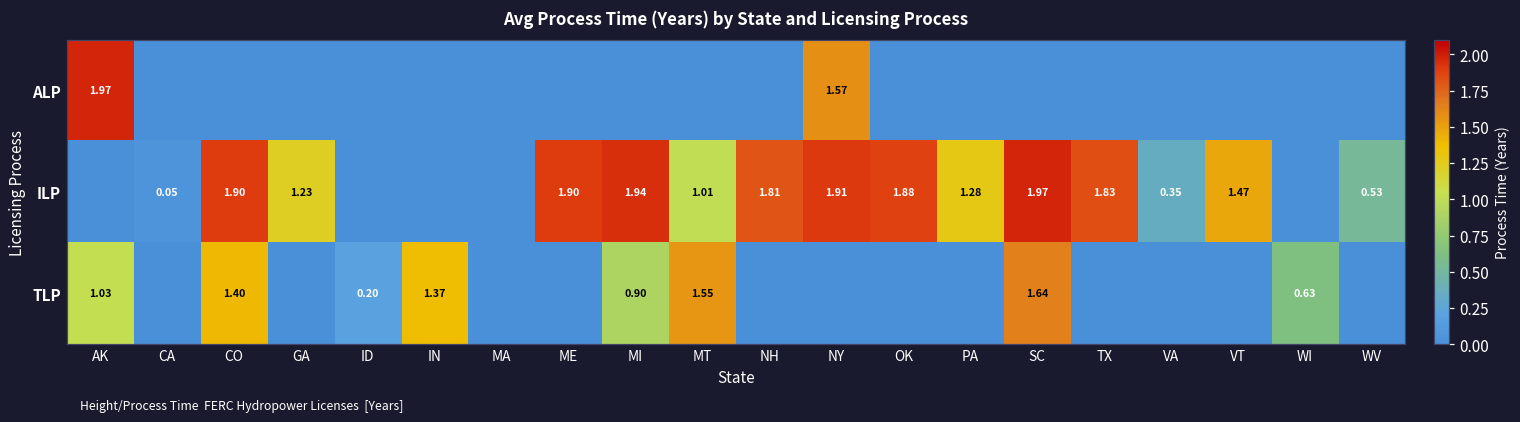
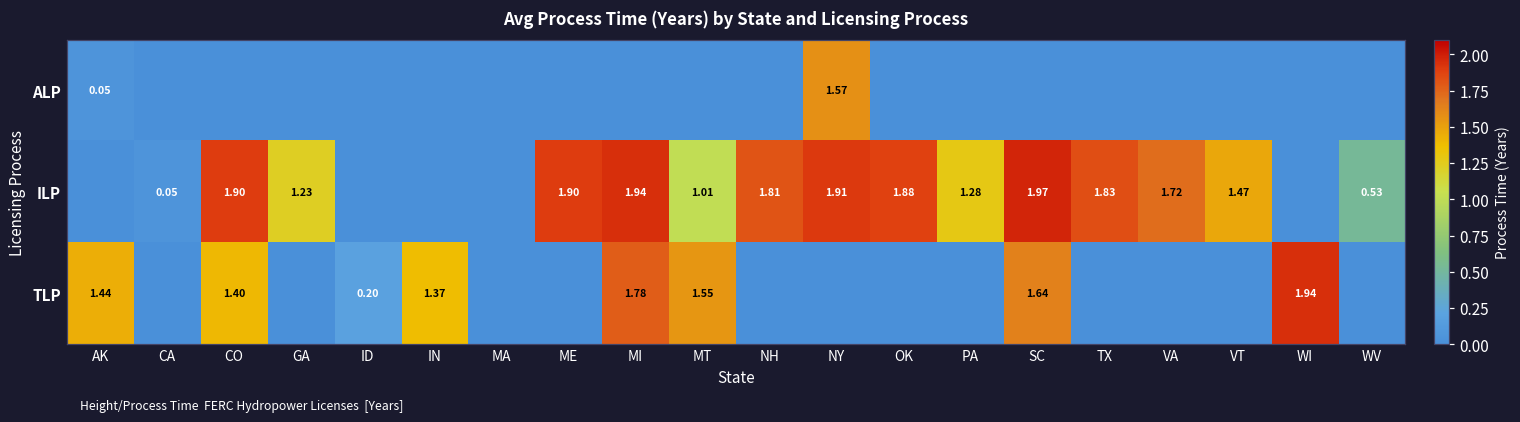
ALP, AK: 1.97 -> 0.05
ILP, VA: 0.35 -> 1.72
TLP, AK: 1.03 -> 1.44
TLP, MI: 0.90 -> 1.78
TLP, WI: 0.63 -> 1.94
